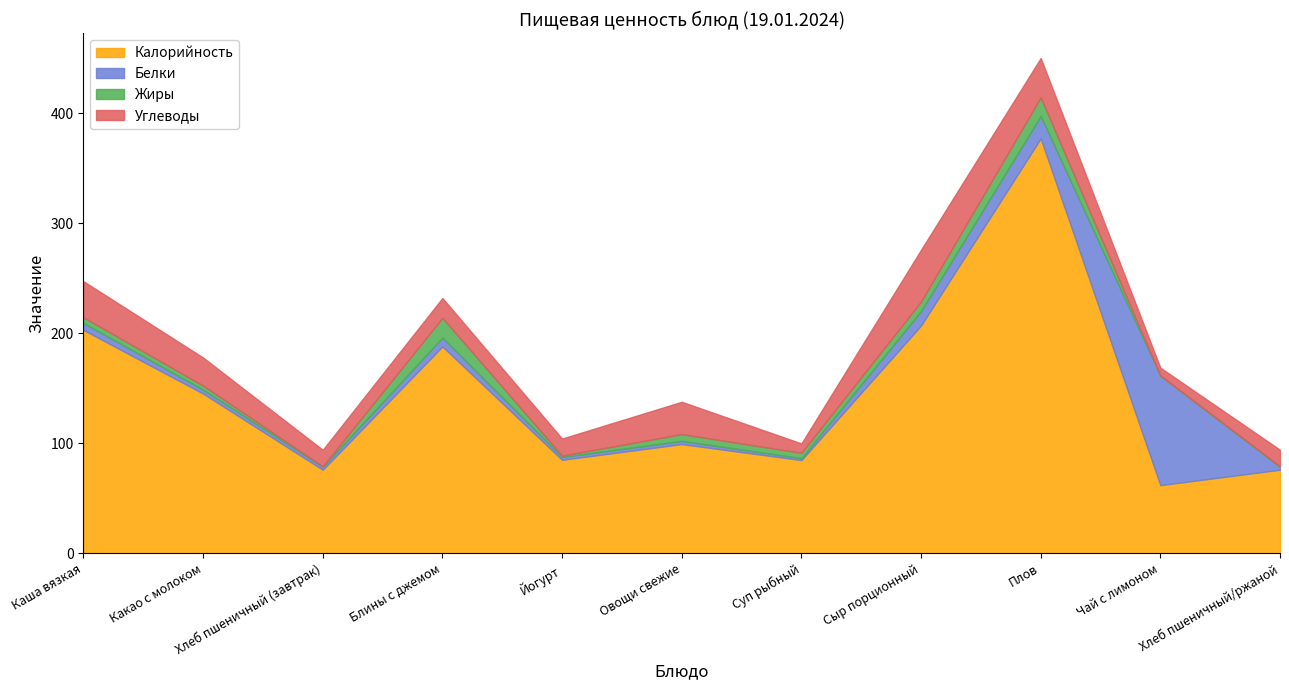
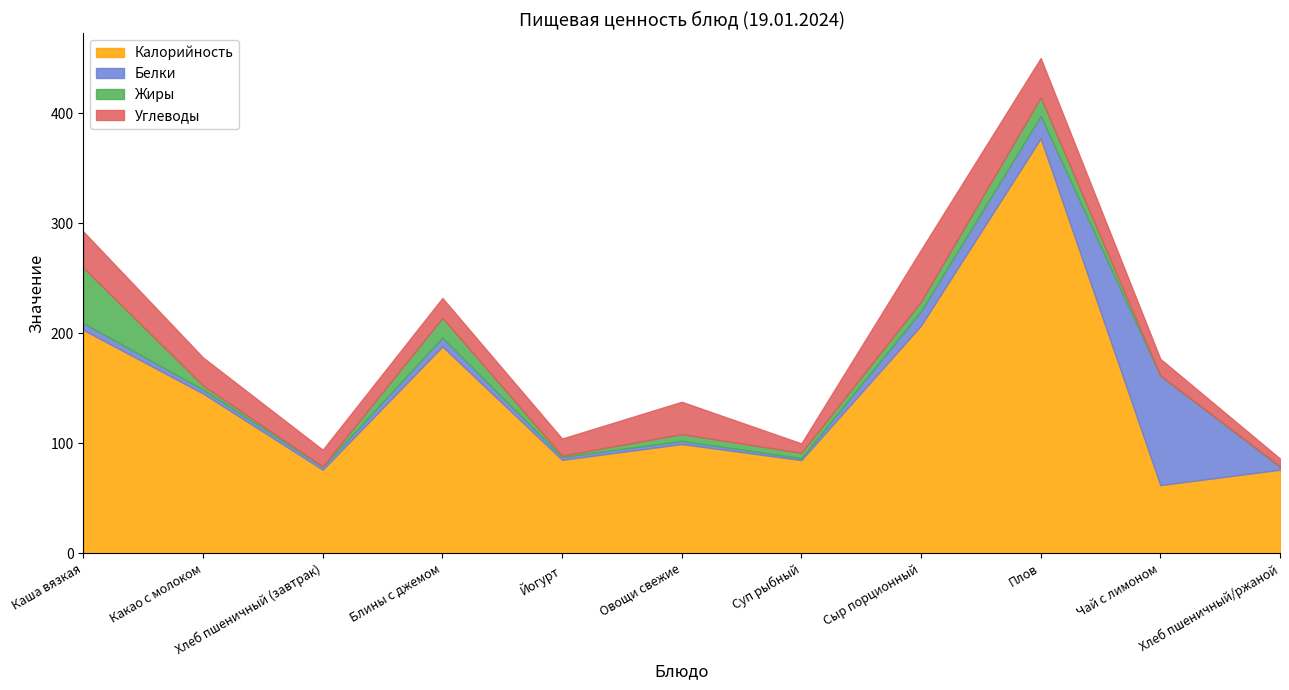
Жиры, Каша вязкая: 5 -> 50
Углеводы, Чай с лимоном: 7 -> 15
Углеводы, Хлеб пшеничный/ржаной: 15 -> 7
